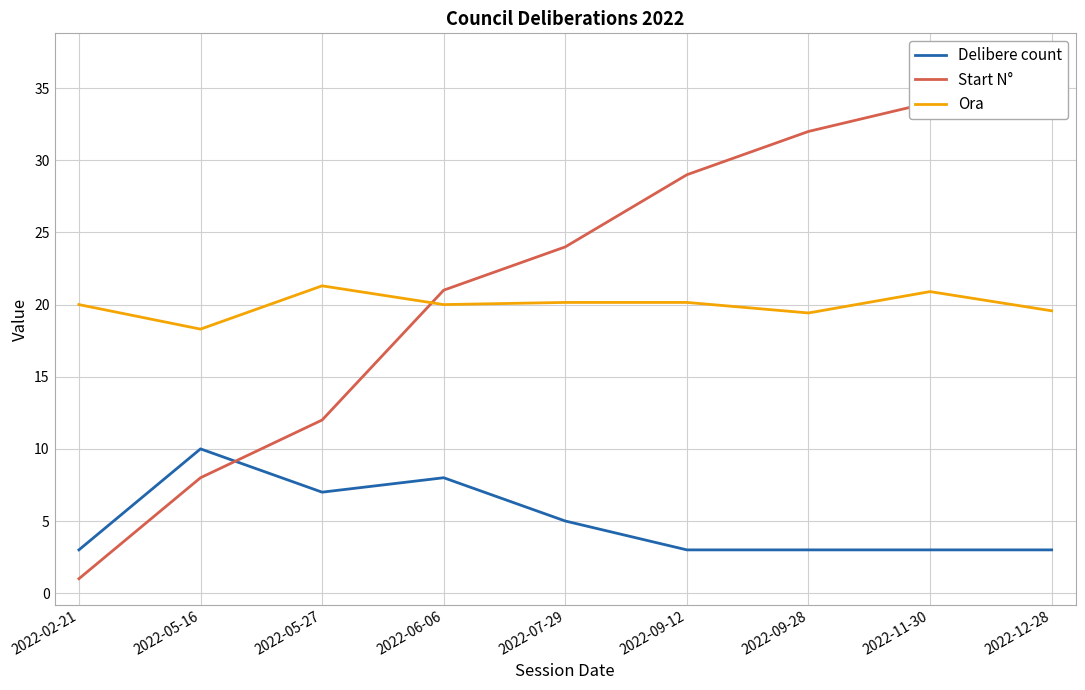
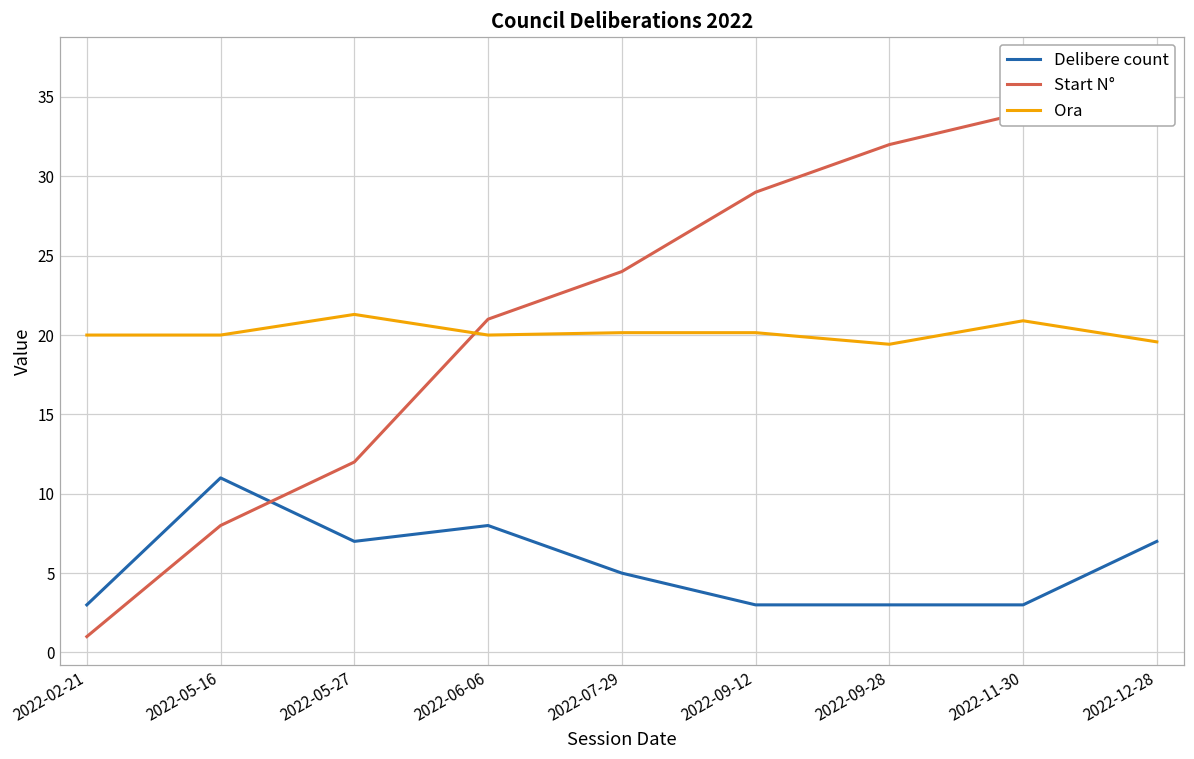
Delibere count, 2022-05-16: 10 -> 11
Ora, 2022-05-16: 18.3 -> 20.0
Delibere count, 2022-12-28: 3 -> 7
